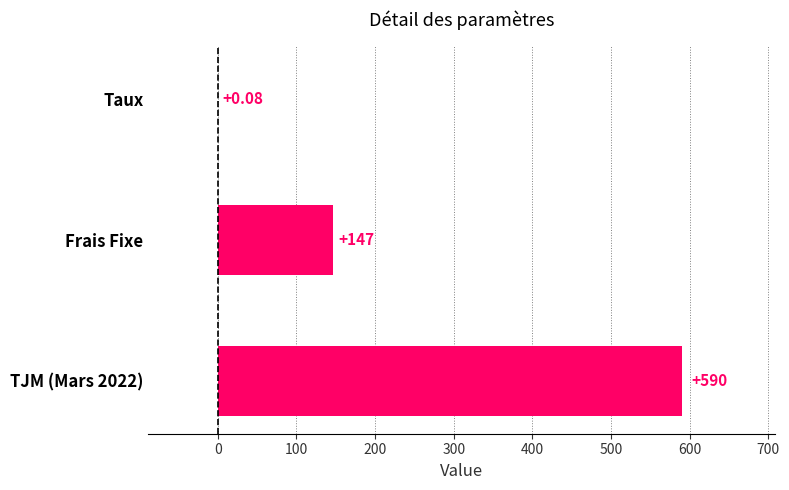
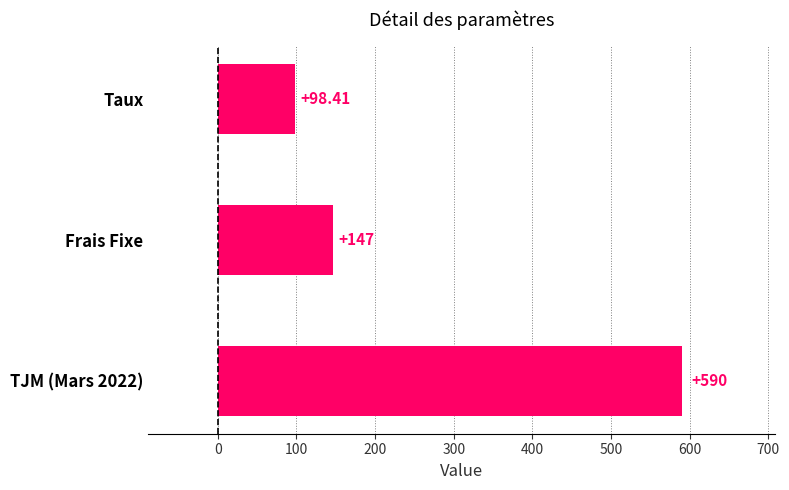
Taux: +0.08 -> +98.41
